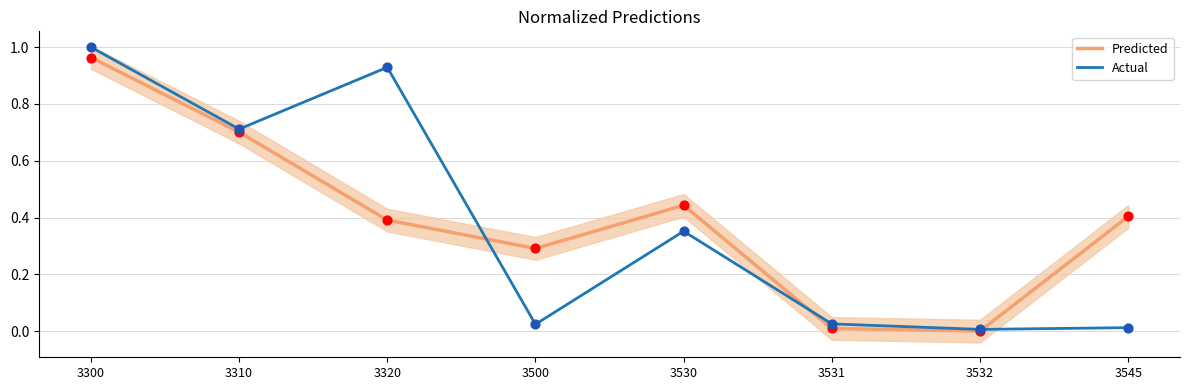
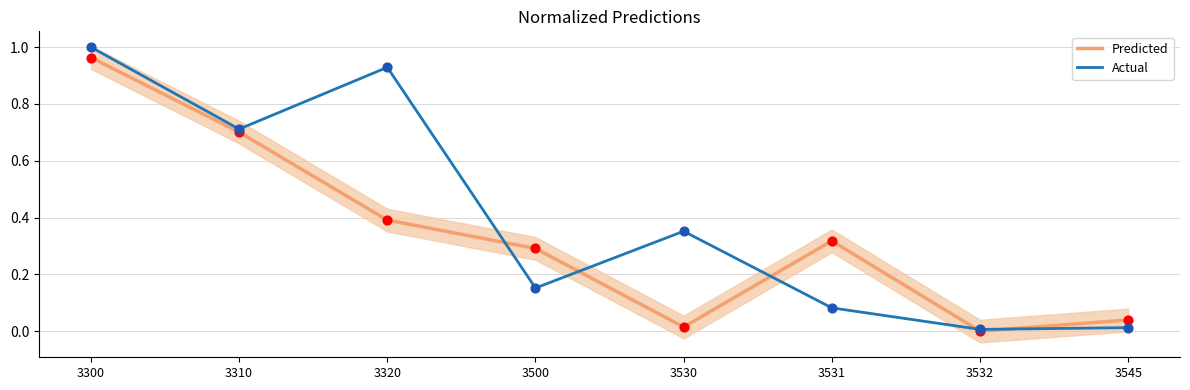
Actual, 3500: 0.02 -> 0.15
Predicted, 3530: 0.44 -> 0.01
Predicted, 3531: 0.01 -> 0.32
Actual, 3531: 0.03 -> 0.08
Predicted, 3545: 0.40 -> 0.04
